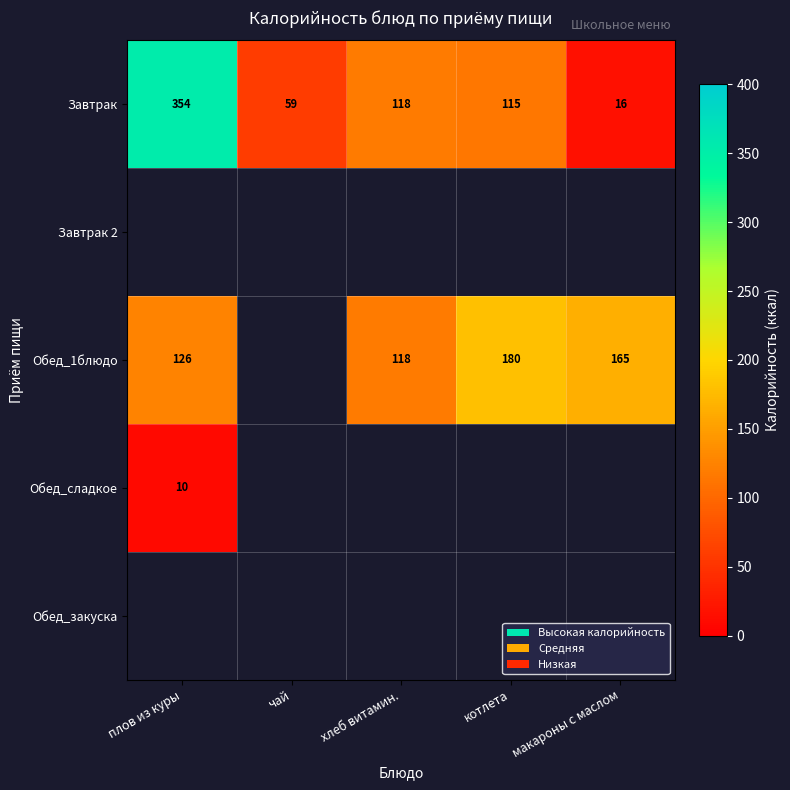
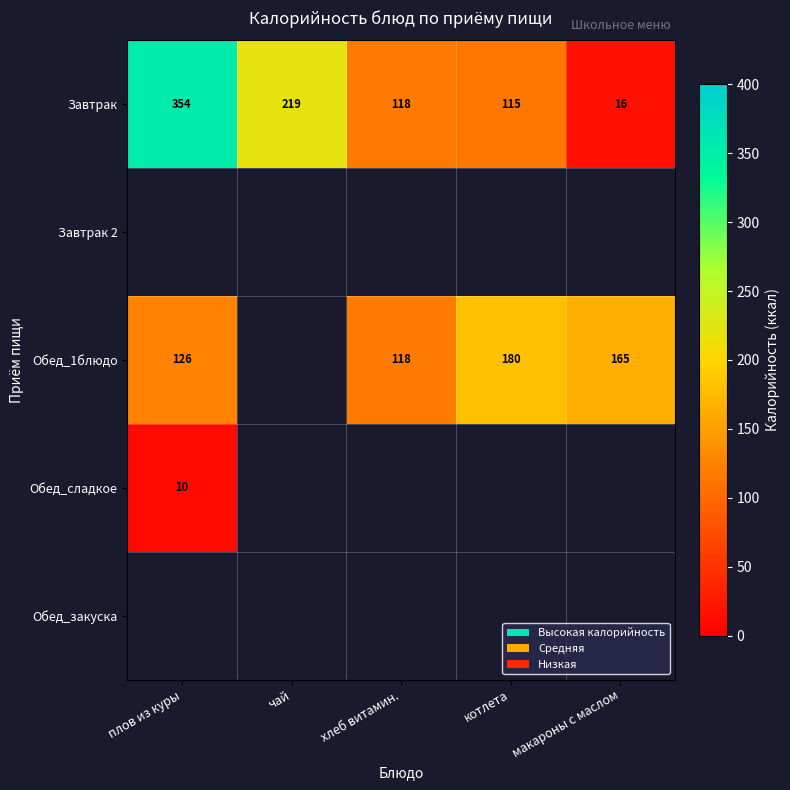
Завтрак, чай: 59 -> 219
